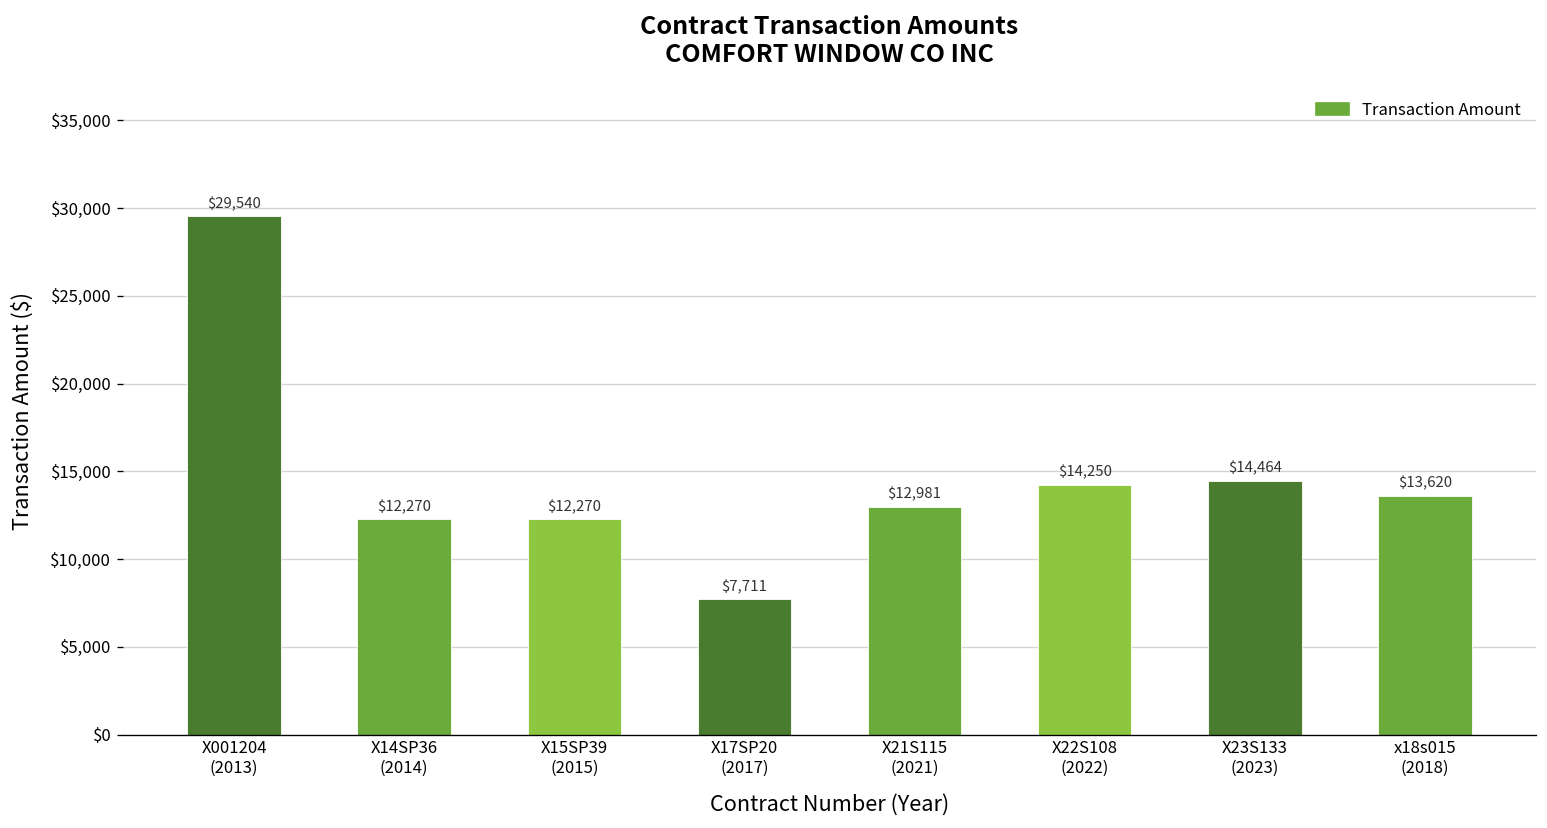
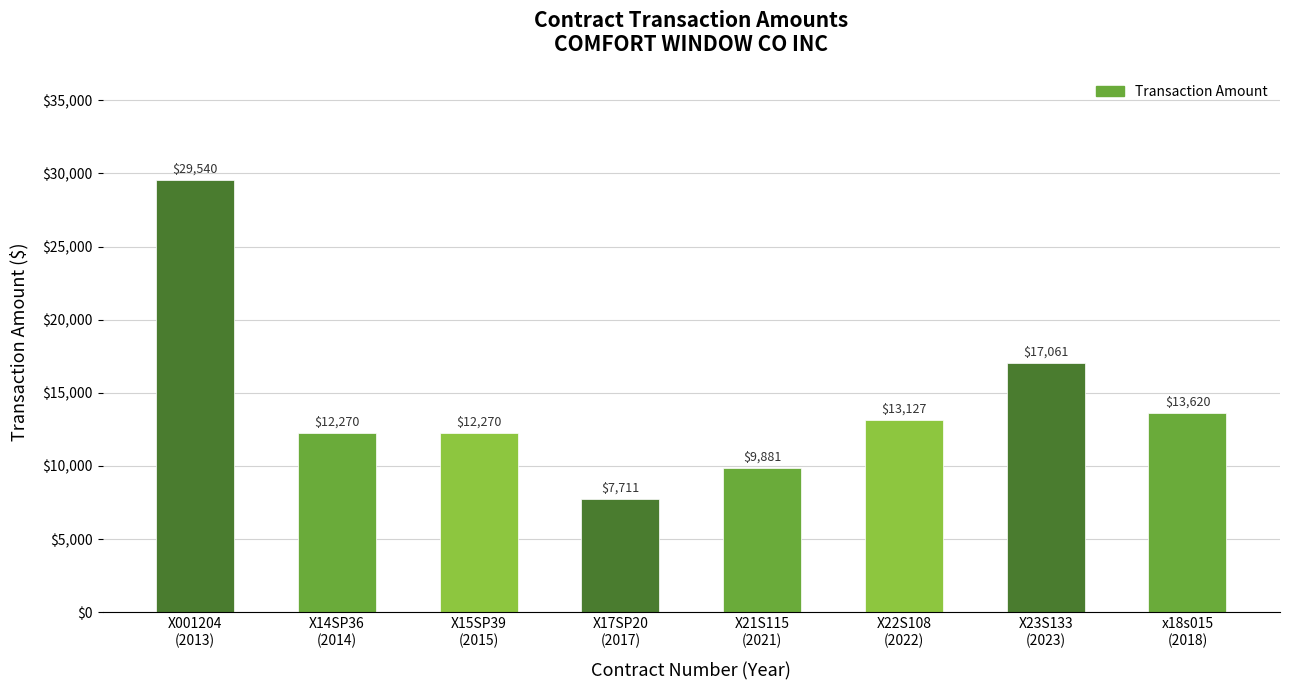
X21S115 (2021): $12,981 -> $9,881
X22S108 (2022): $14,250 -> $13,127
X23S133 (2023): $14,464 -> $17,061
